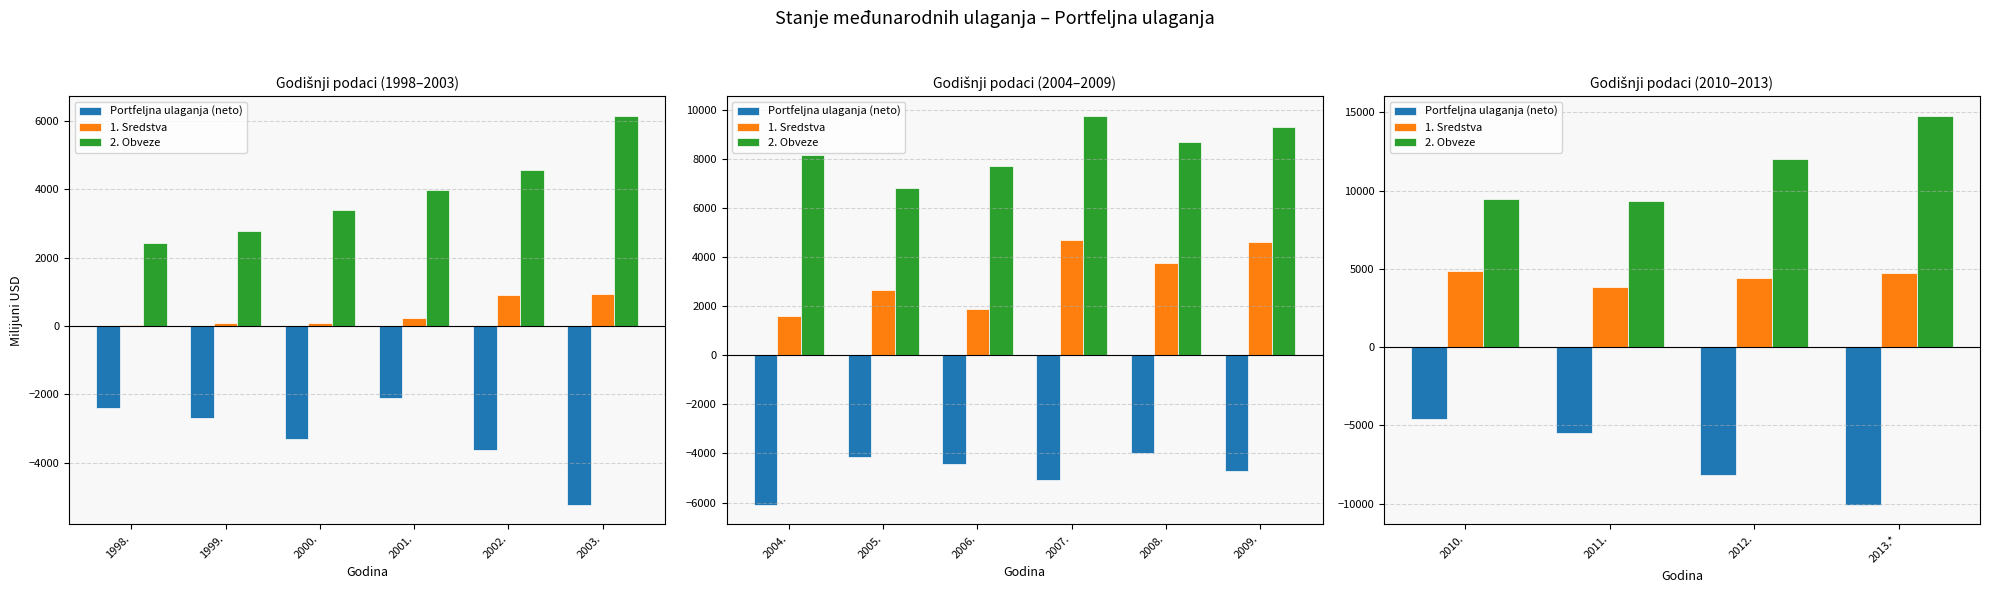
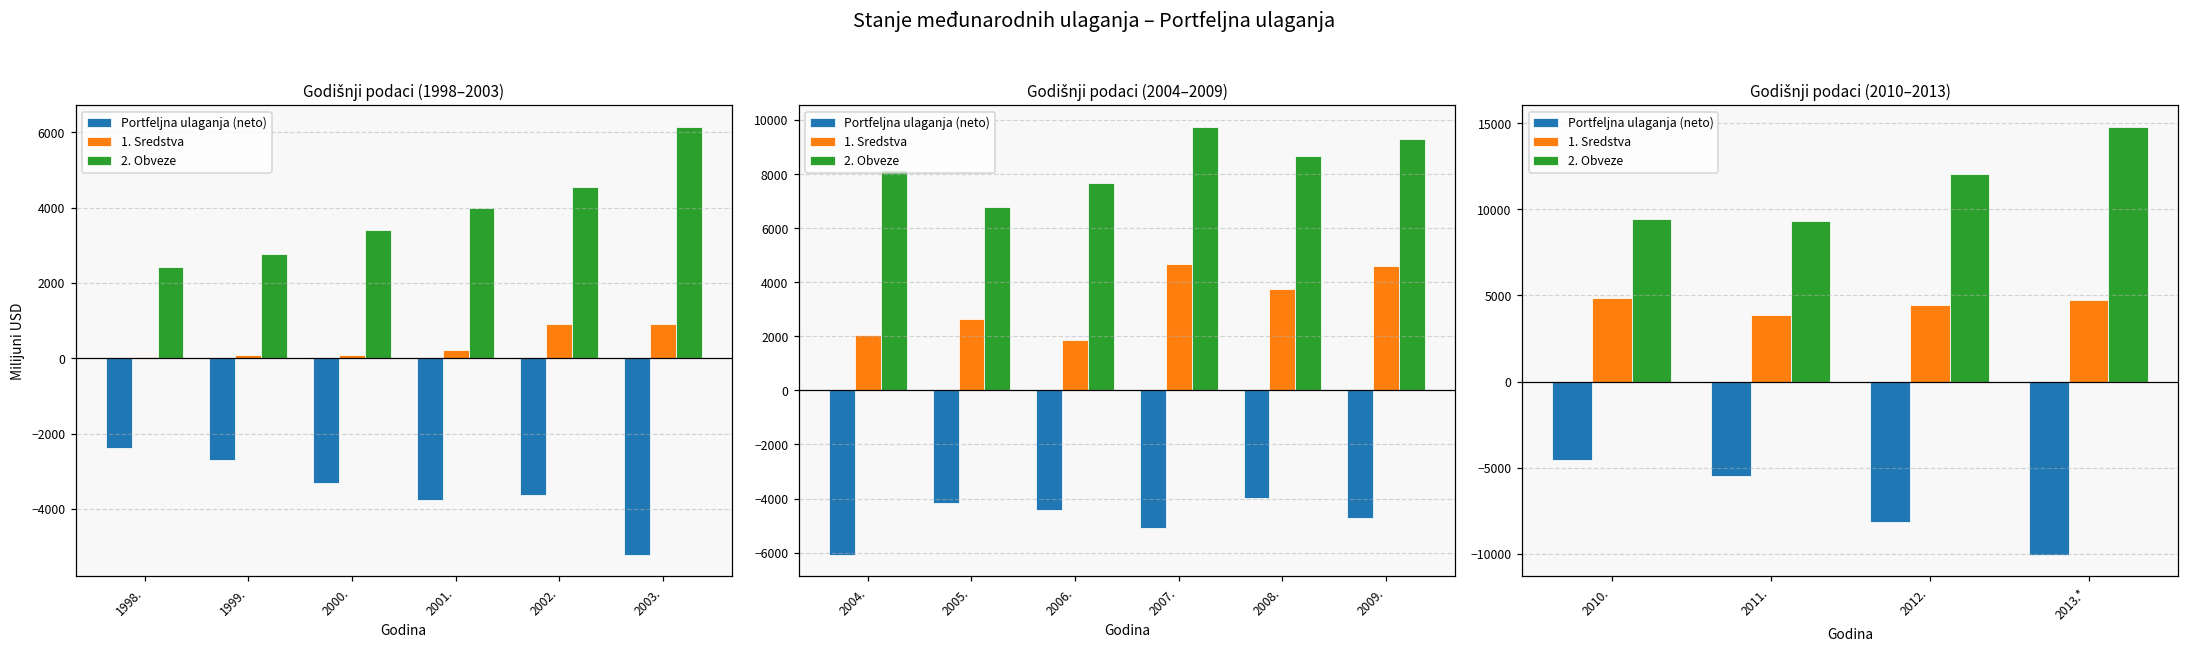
Godišnji podaci (1998–2003), Portfeljna ulaganja (neto), 2001.: -2100 -> -3800
Godišnji podaci (2004–2009), 1. Sredstva, 2004.: 1600 -> 2000
